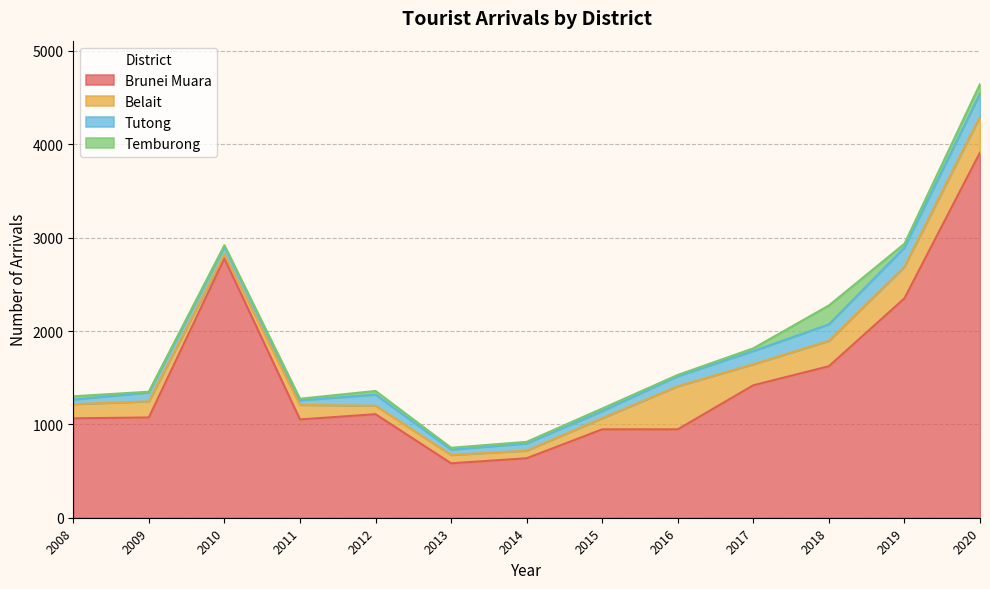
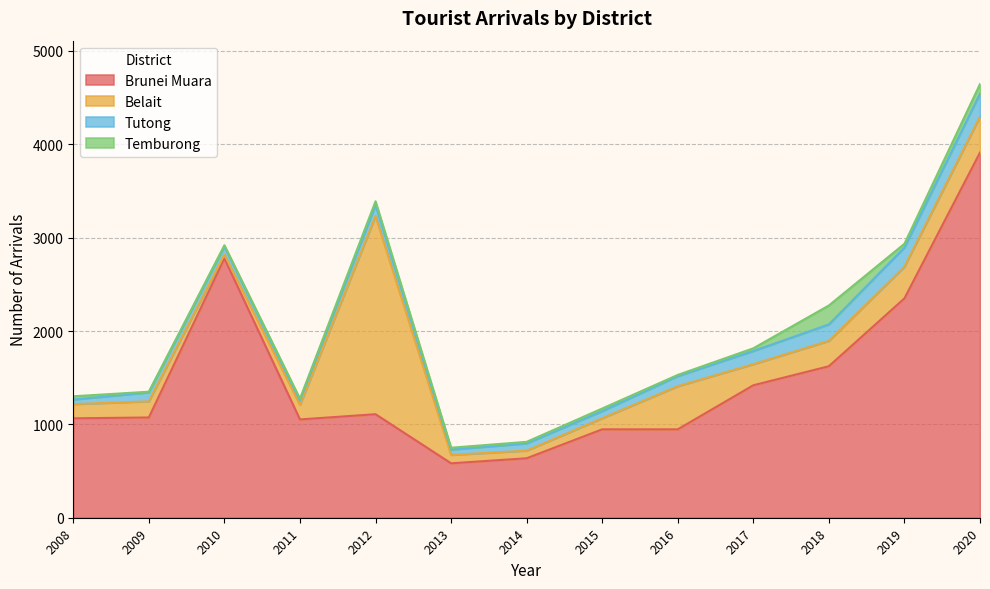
Belait, 2012: 100 -> 2100
